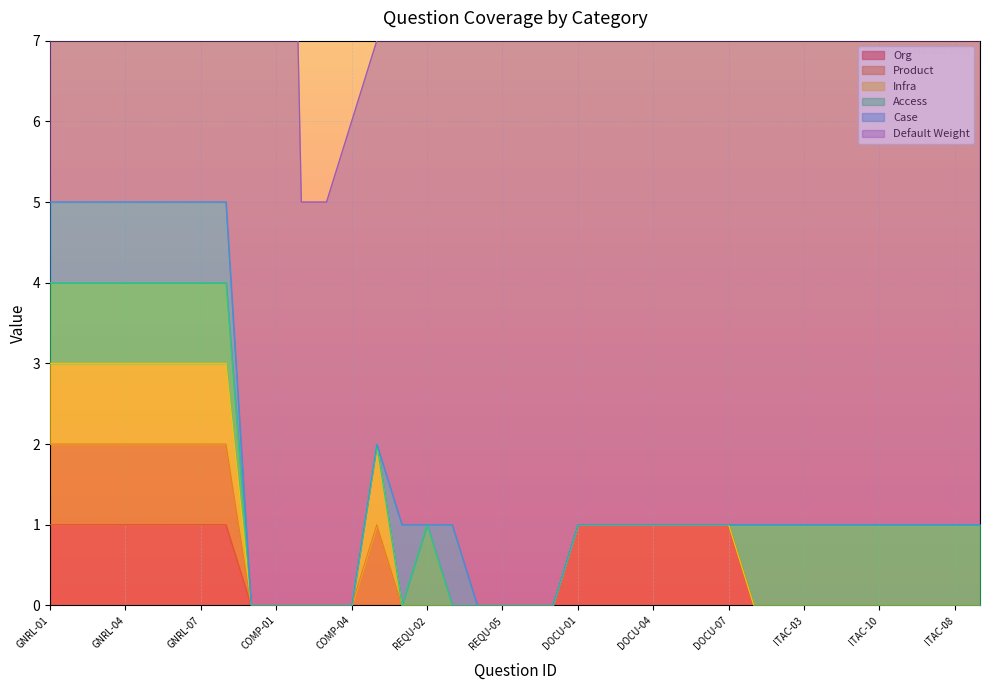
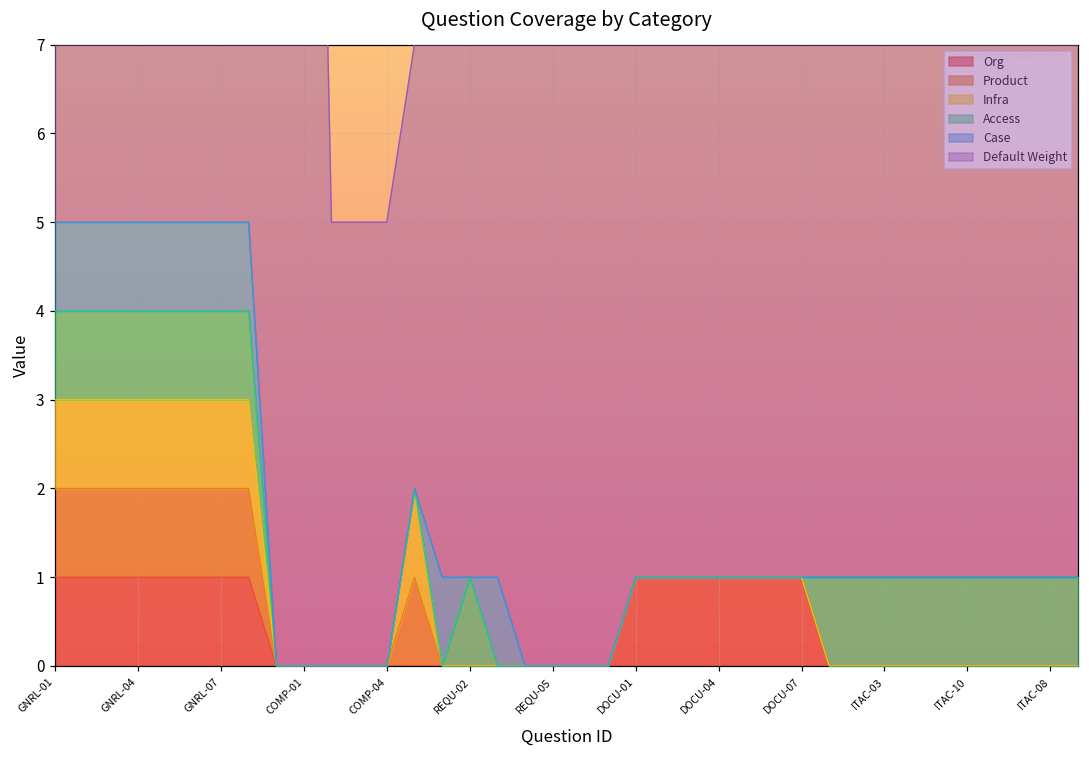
Default Weight, COMP-04: 6 -> 5
